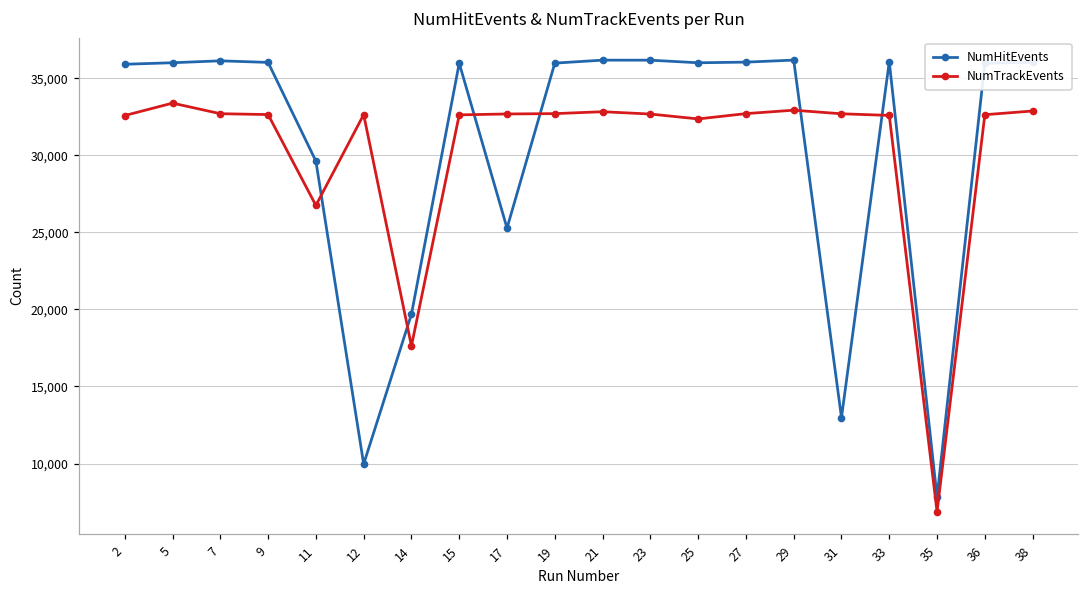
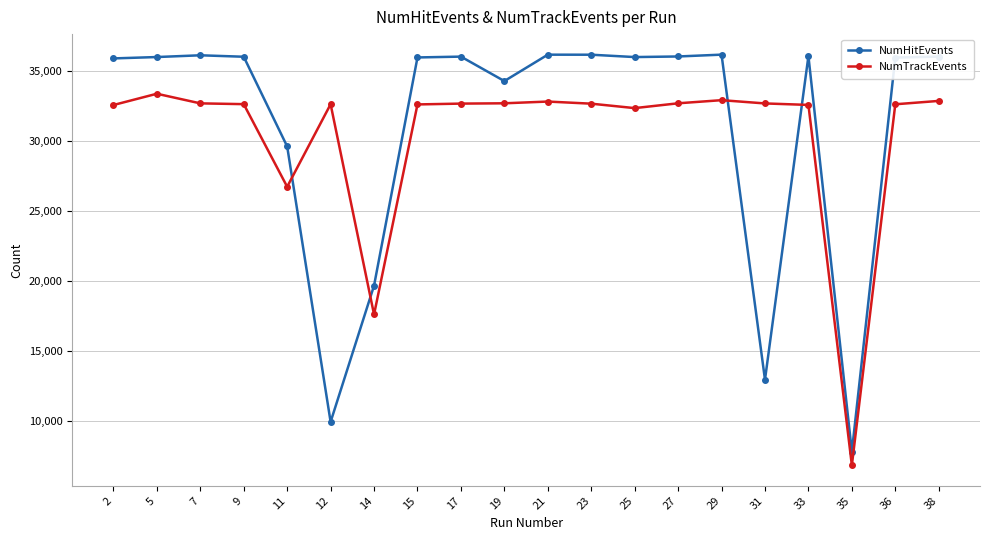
NumHitEvents, 17: 25,300 -> 36,000
NumHitEvents, 19: 36,000 -> 34,300
